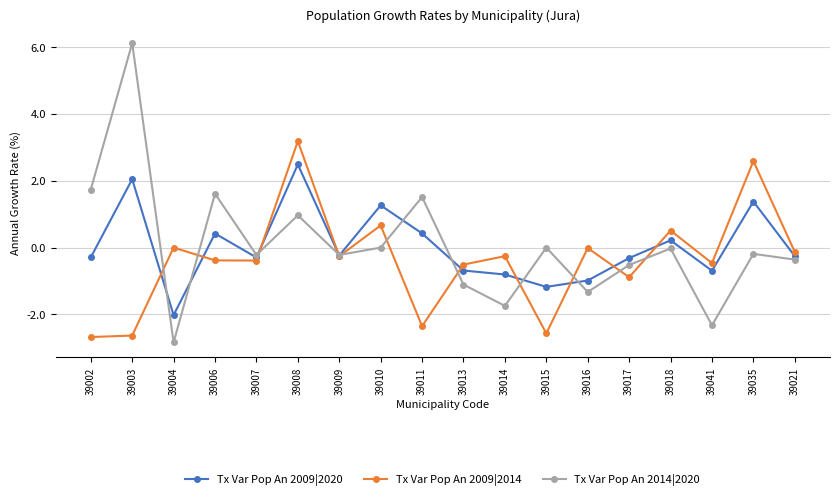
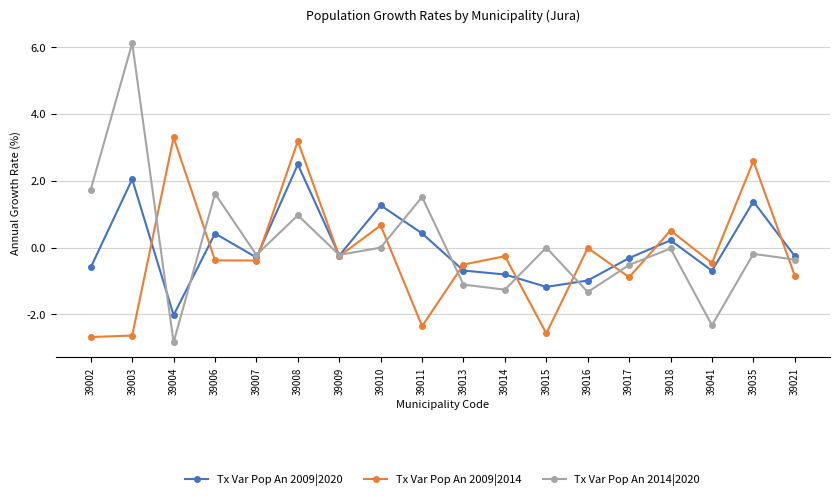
Tx Var Pop An 2009|2020, 39002: -0.3 -> -0.6
Tx Var Pop An 2009|2014, 39004: 0.0 -> 3.3
Tx Var Pop An 2014|2020, 39014: -1.7 -> -1.3
Tx Var Pop An 2009|2014, 39021: -0.1 -> -0.8
